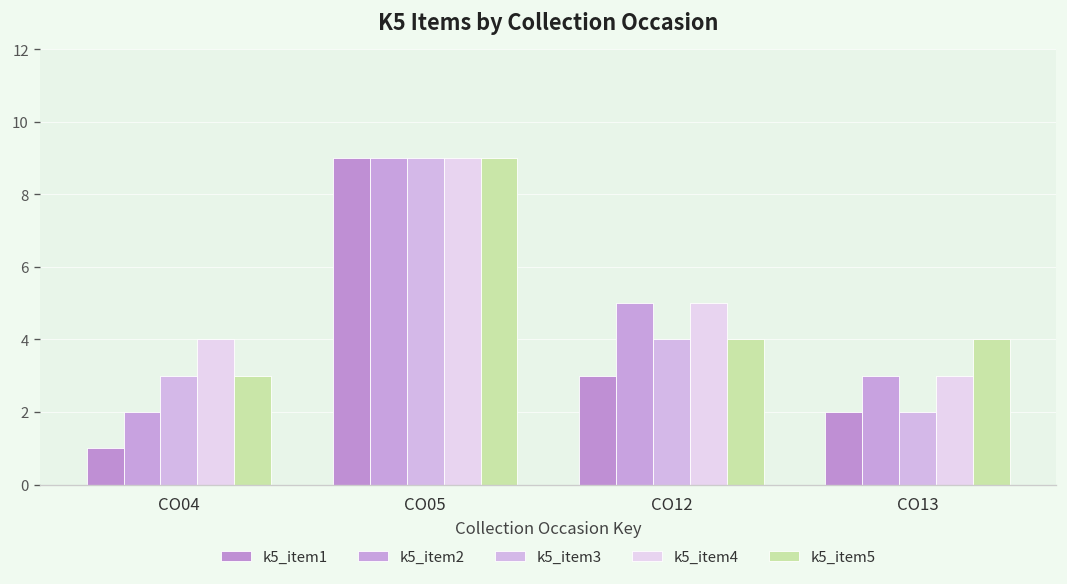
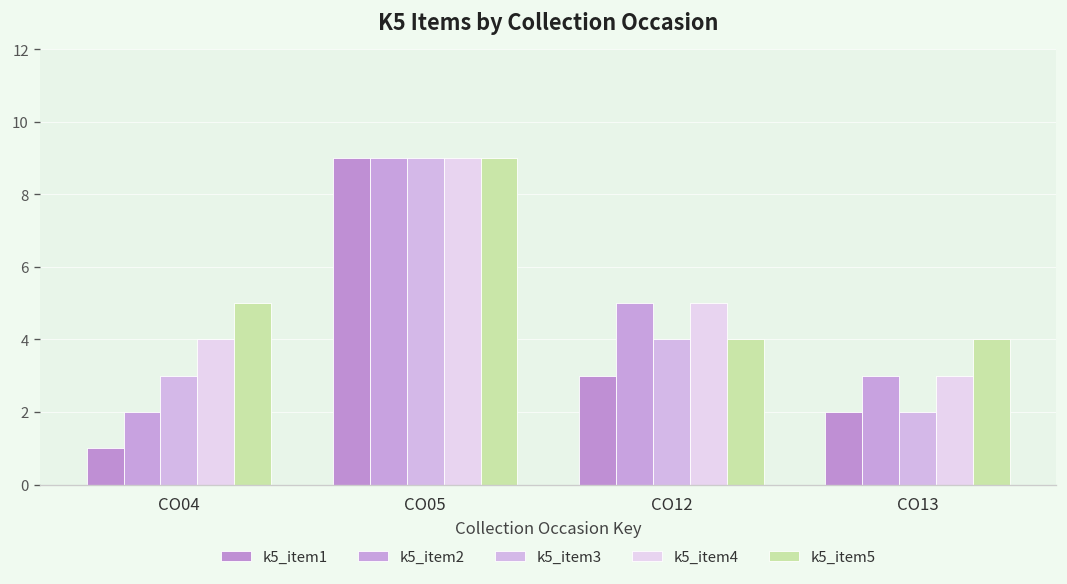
k5_item5, CO04: 3 -> 5
